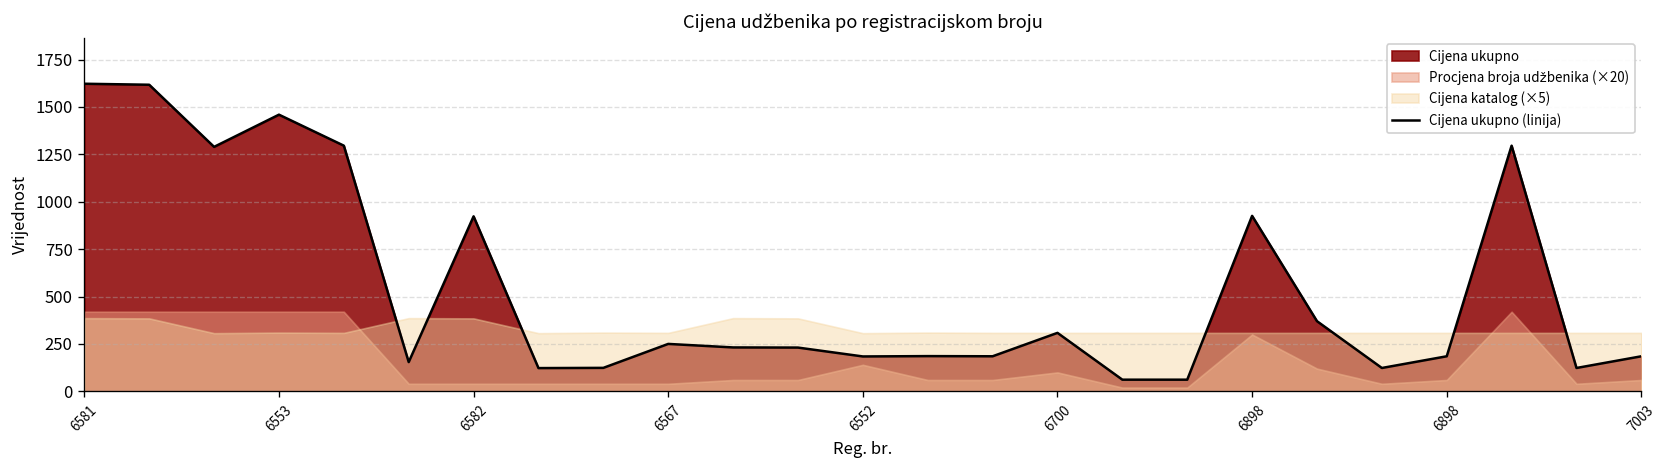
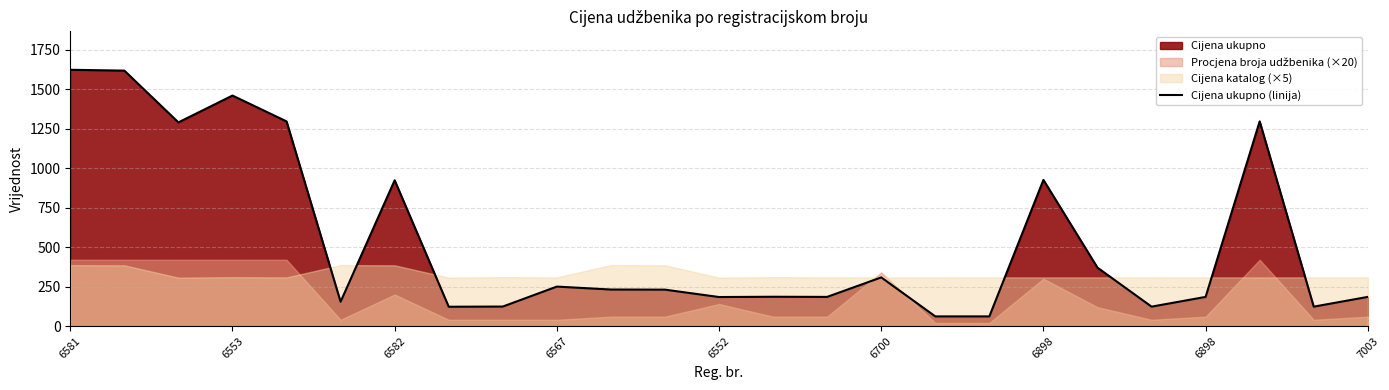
Procjena broja udžbenika (×20), 6582: 40 -> 200
Procjena broja udžbenika (×20), 6700: 100 -> 340
